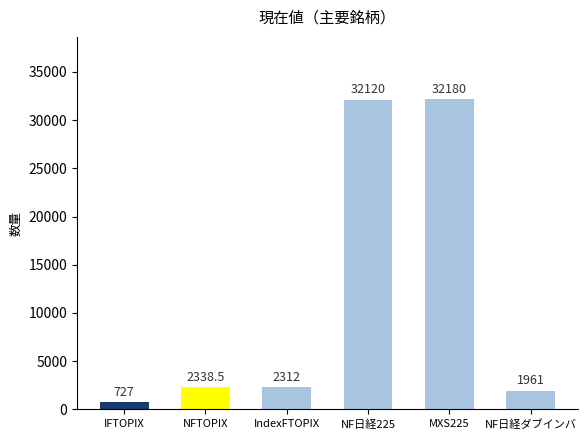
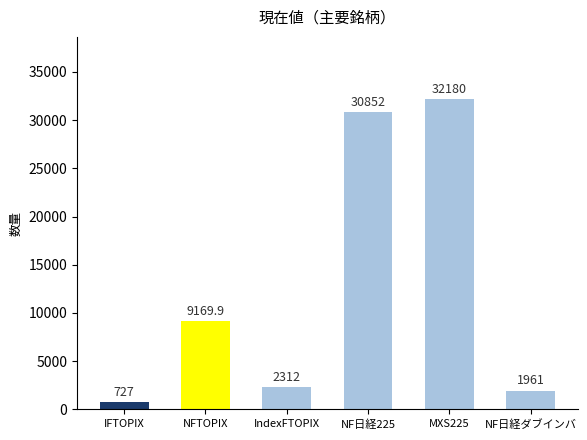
NFTOPIX: 2338.5 -> 9169.9
NF日経225: 32120 -> 30852
